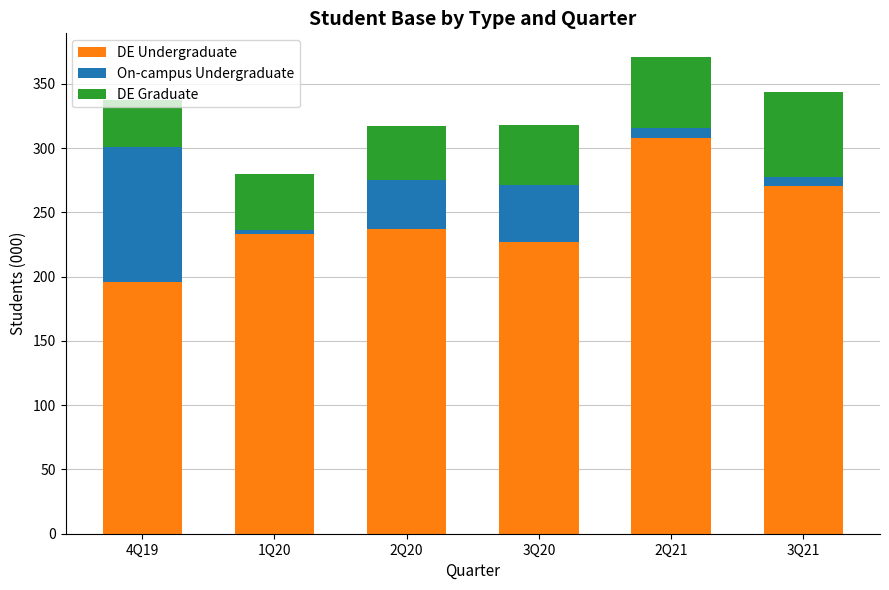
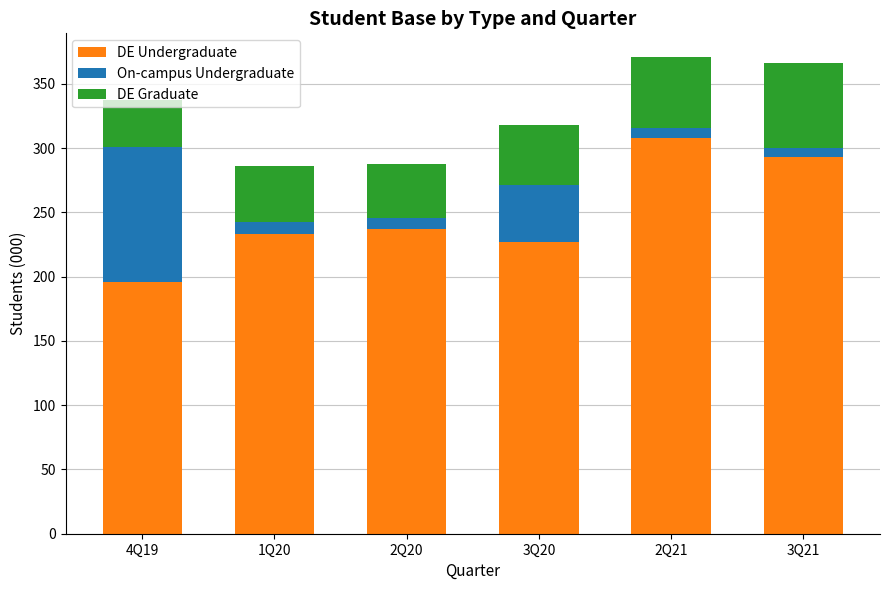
On-campus Undergraduate, 1Q20: 3 -> 10
On-campus Undergraduate, 2Q20: 38 -> 9
DE Undergraduate, 3Q21: 271 -> 293
